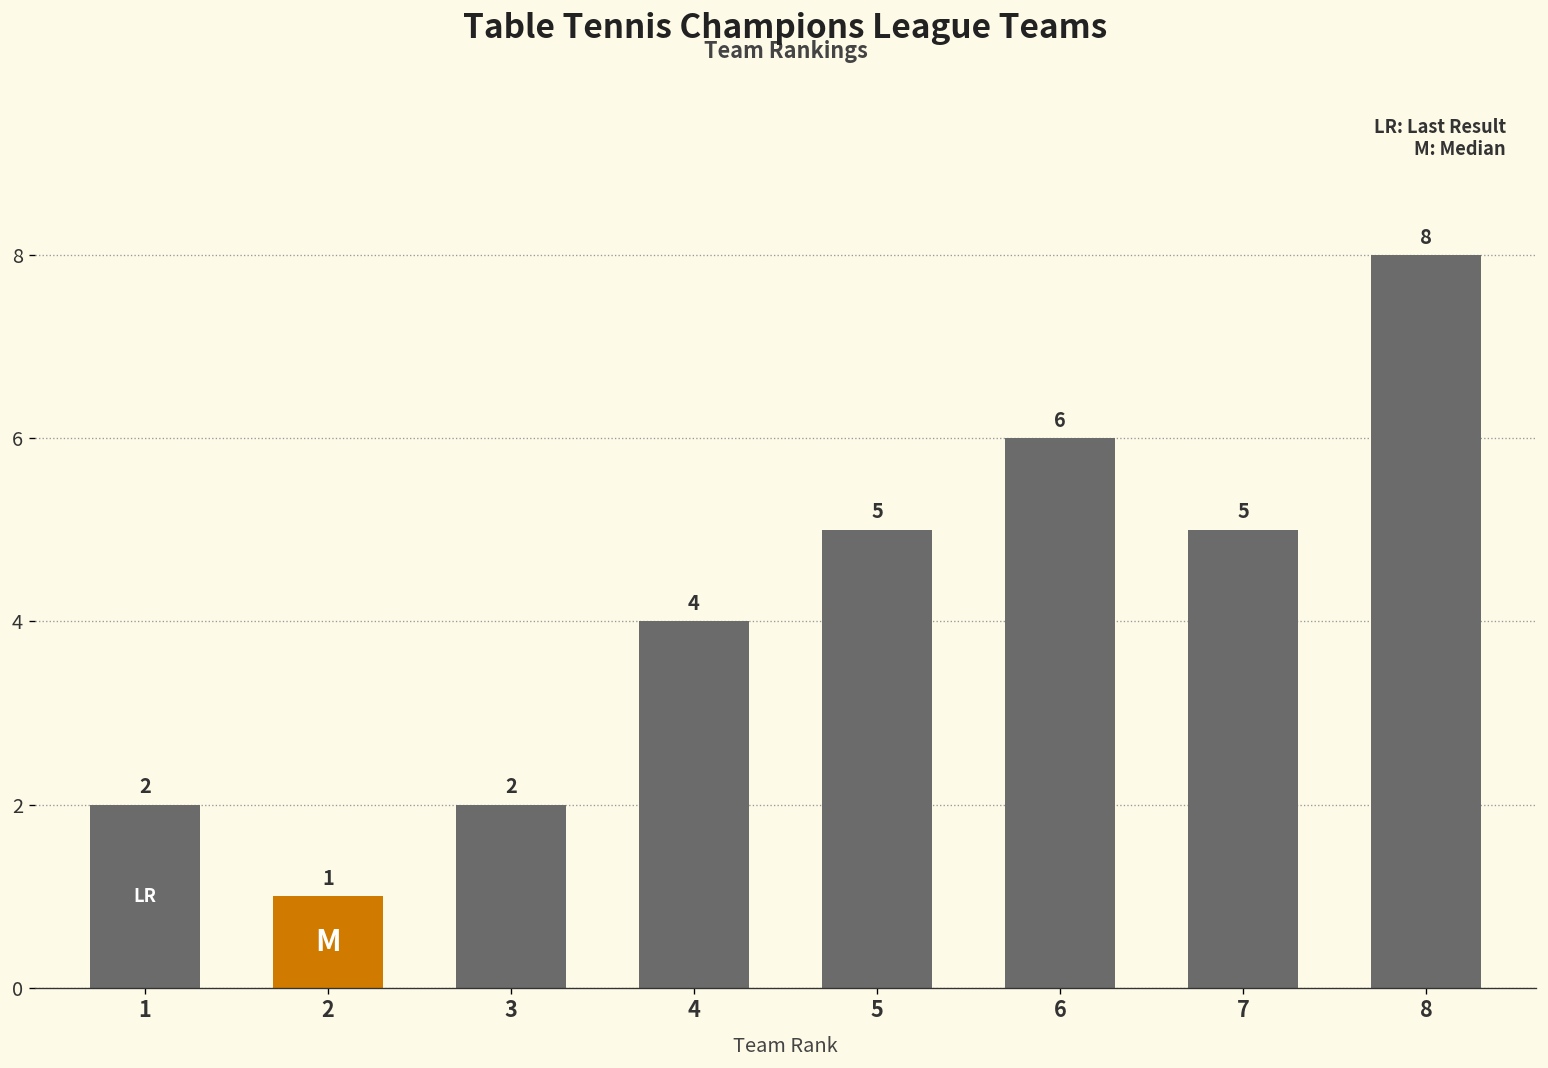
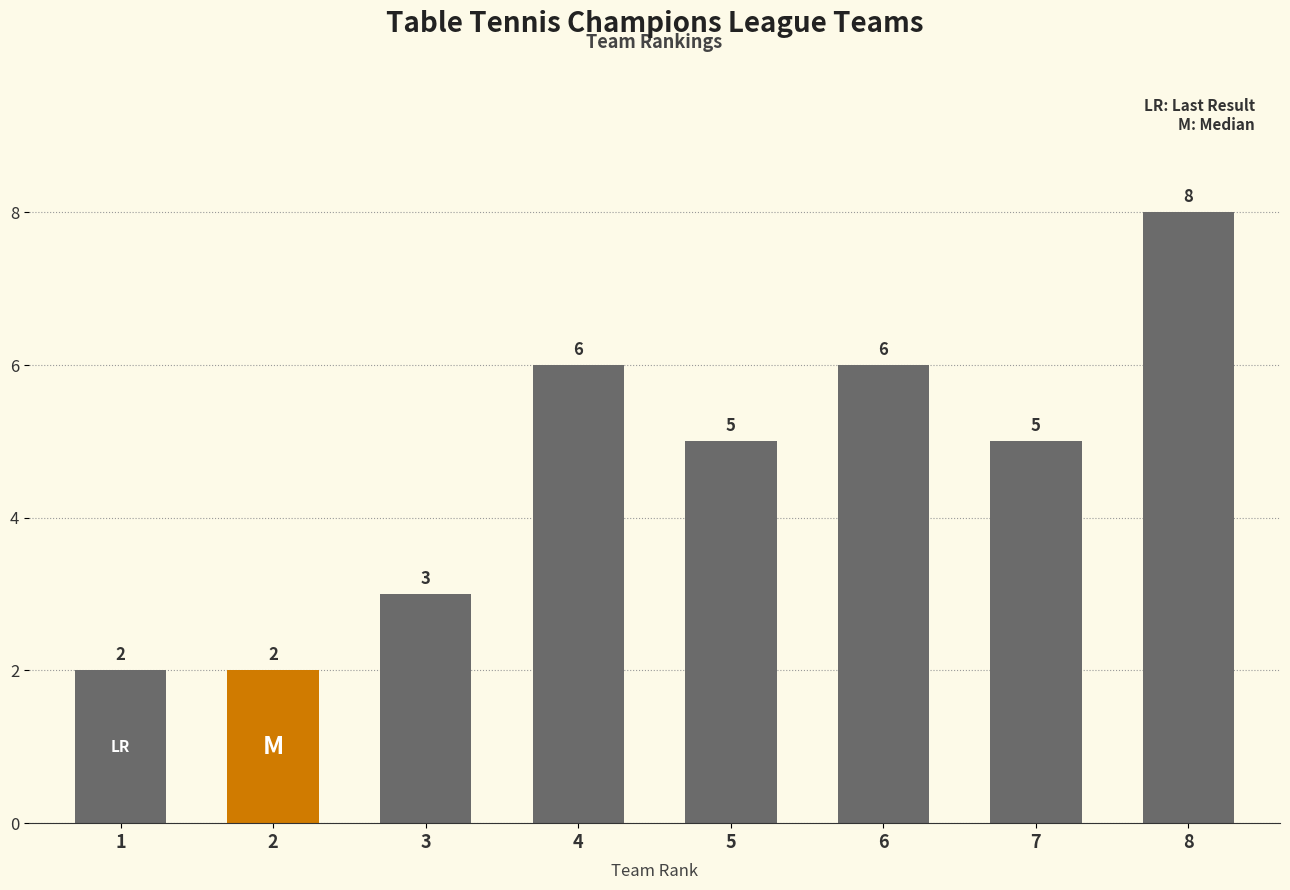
2: 1 -> 2
3: 2 -> 3
4: 4 -> 6
